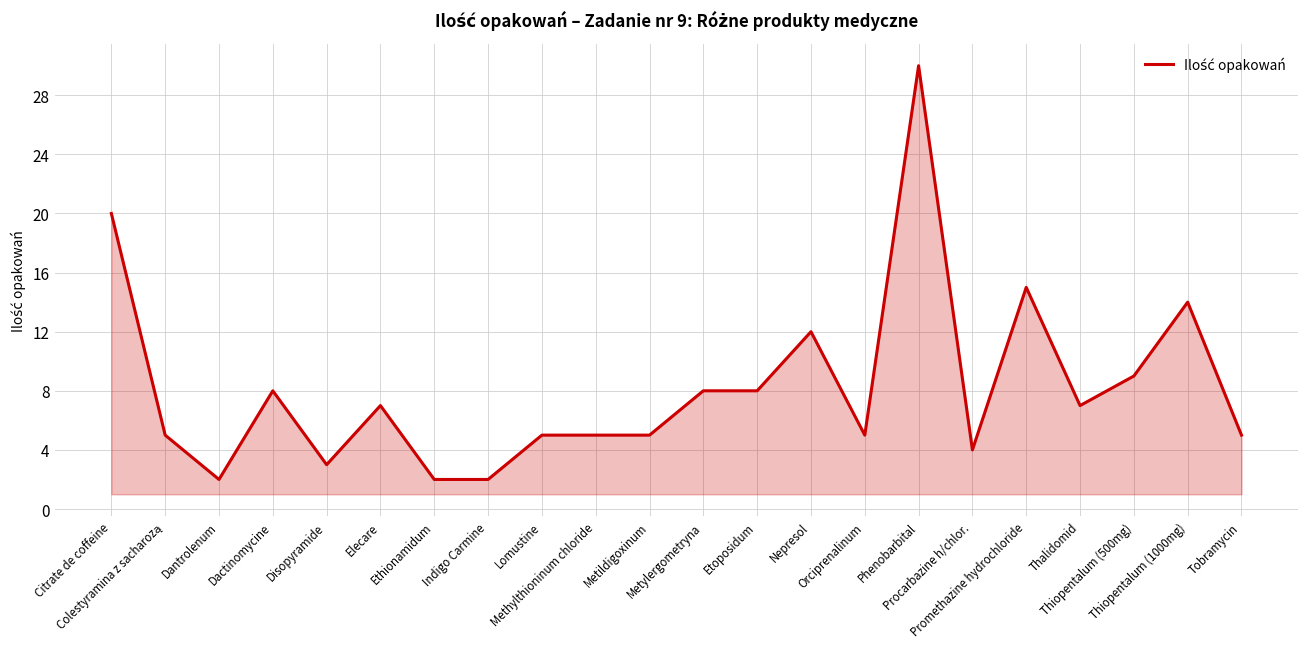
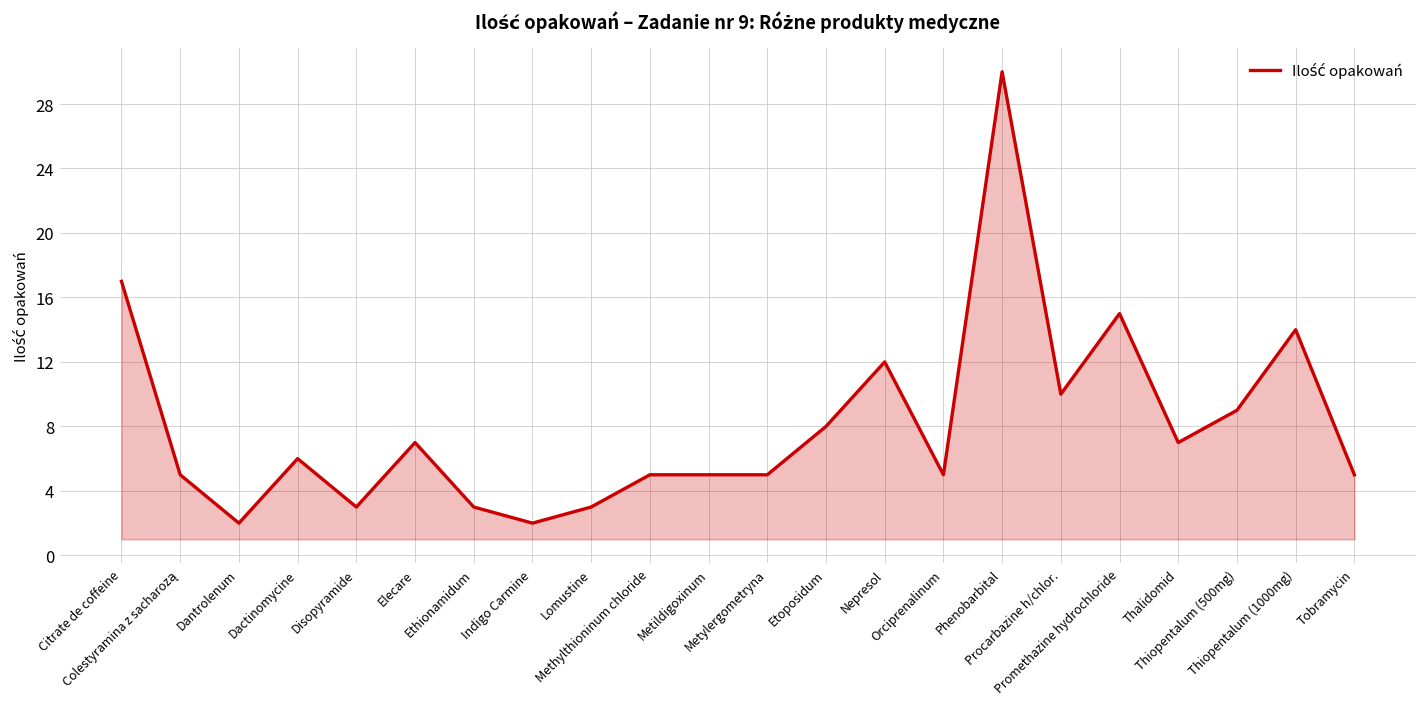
Citrate de coffeine: 20 -> 17
Dactinomycine: 8 -> 6
Ethionamidum: 2 -> 3
Lomustine: 5 -> 3
Metylergometryna: 8 -> 5
Procarbazine h/chlor.: 4 -> 10
